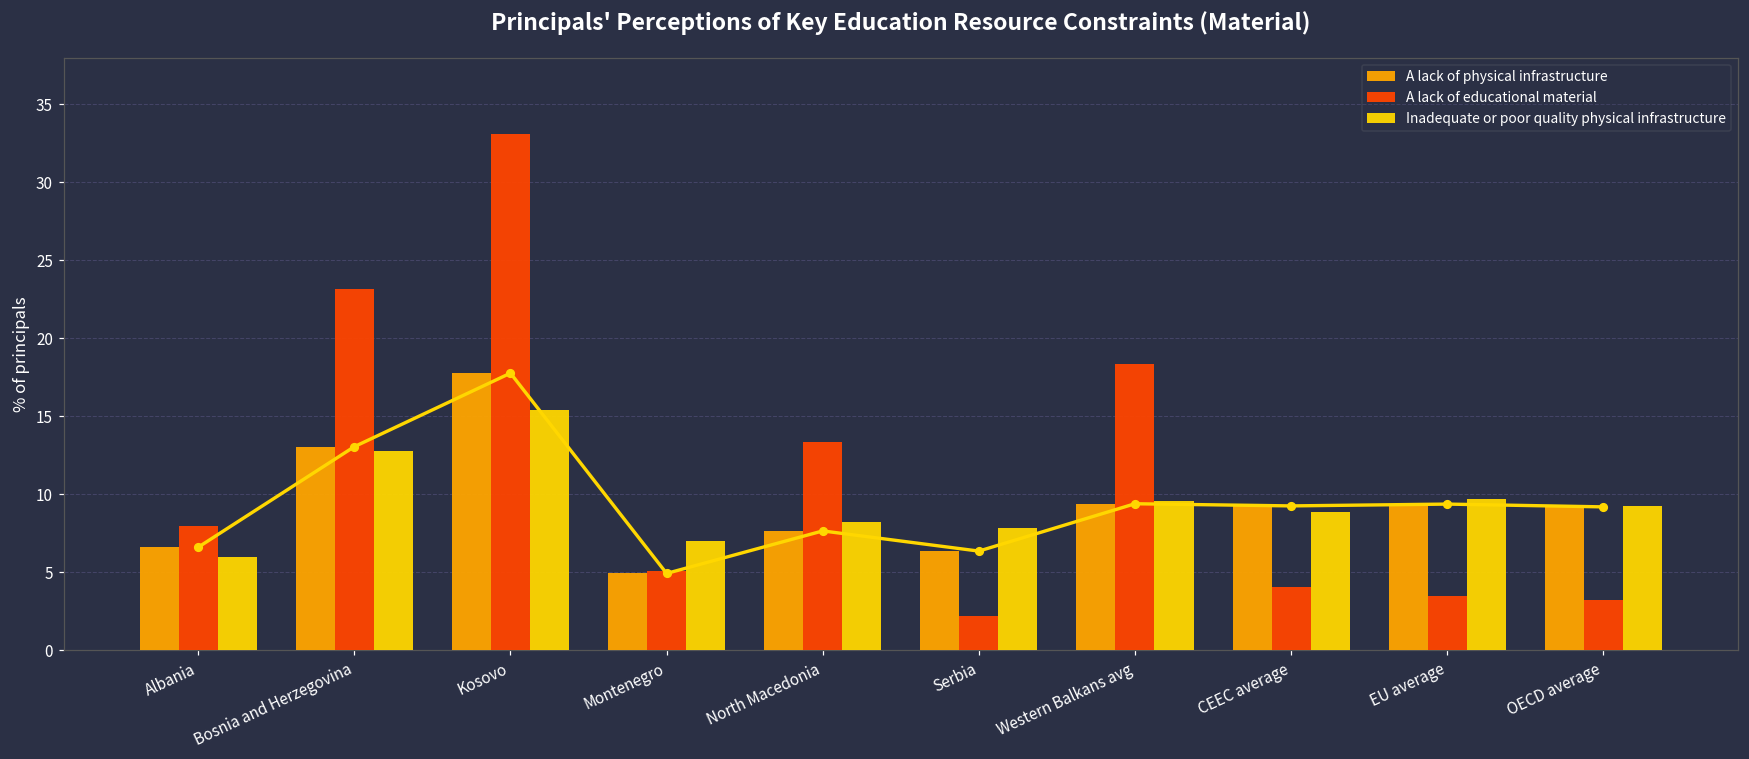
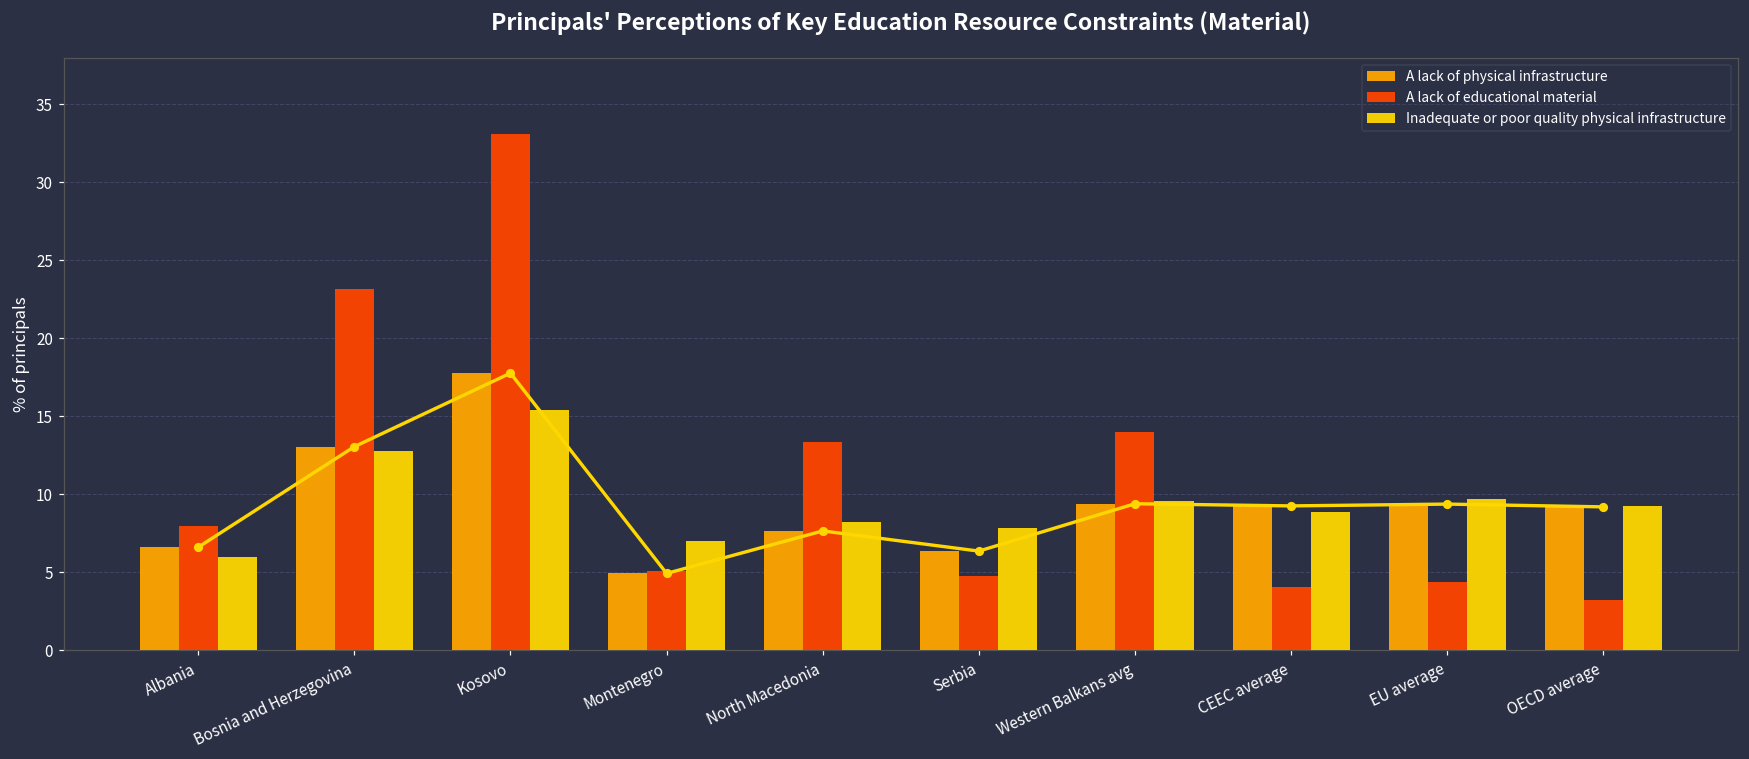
A lack of educational material, Serbia: 2.2 -> 4.8
A lack of educational material, Western Balkans avg: 18.4 -> 14.0
A lack of educational material, EU average: 3.5 -> 4.4
